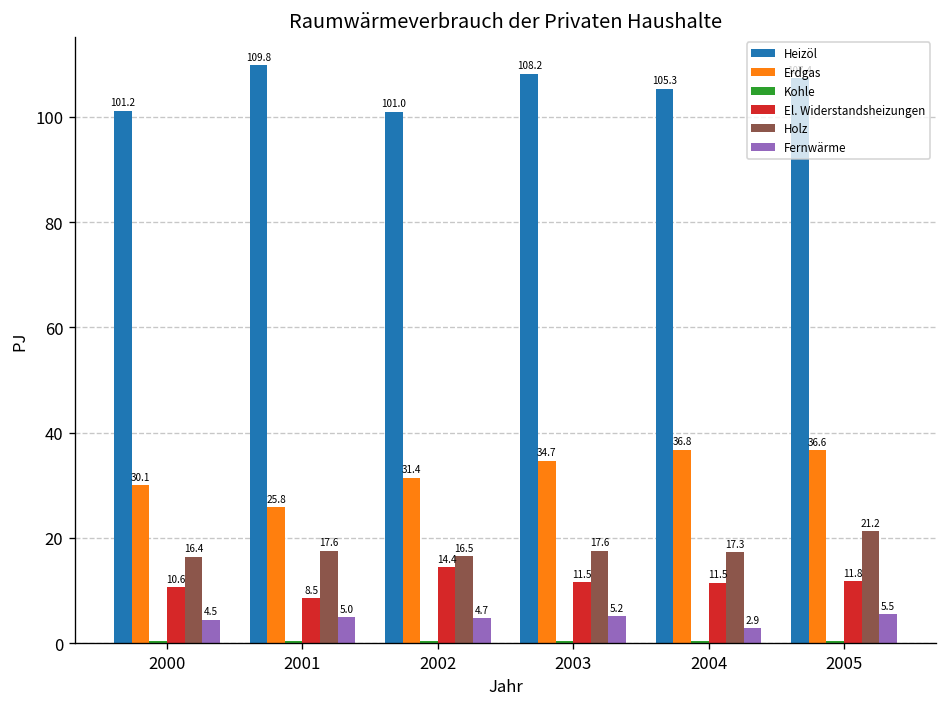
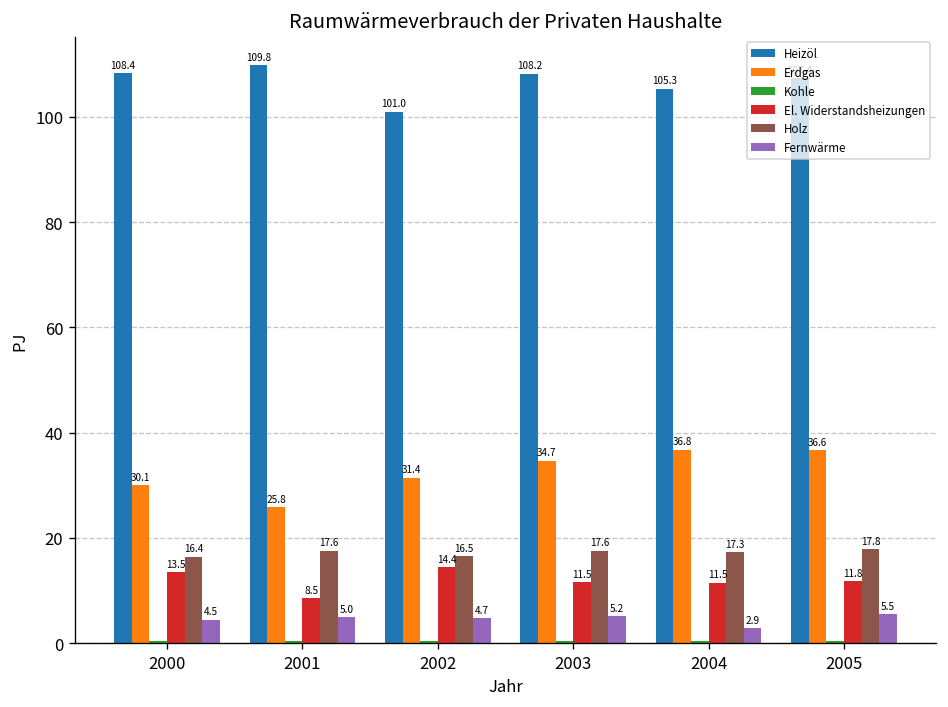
Heizöl, 2000: 101.2 -> 108.4
El. Widerstandsheizungen, 2000: 10.6 -> 13.5
Holz, 2005: 21.2 -> 17.8
